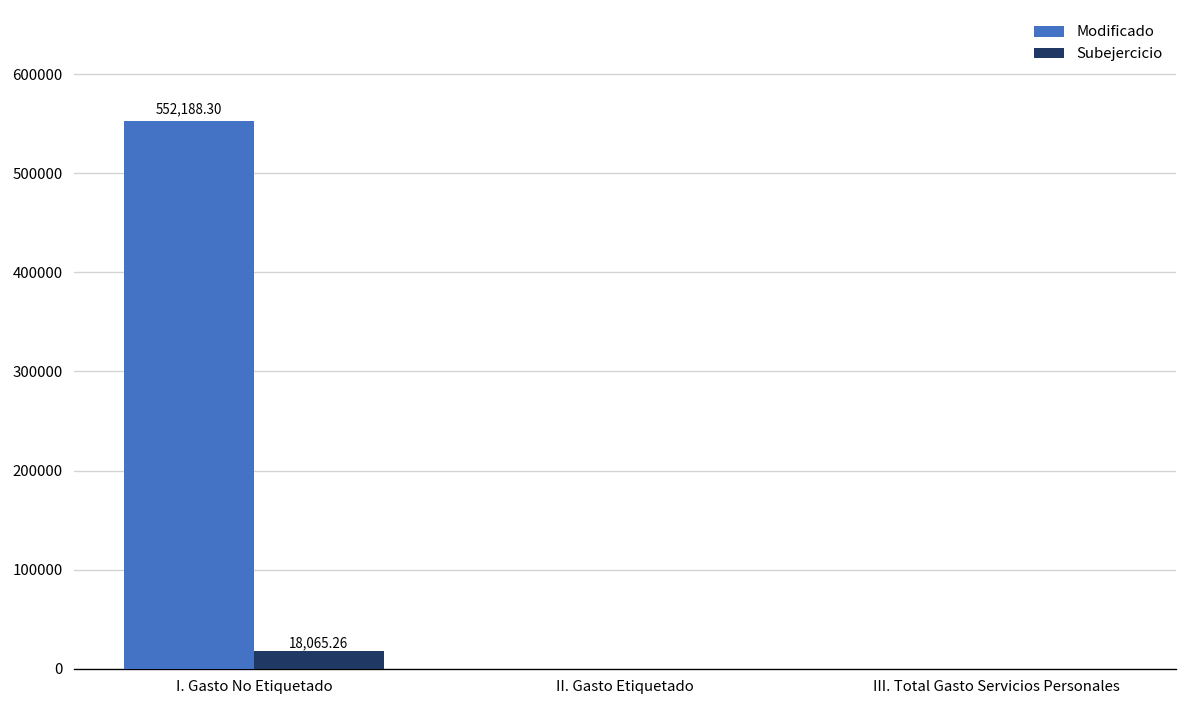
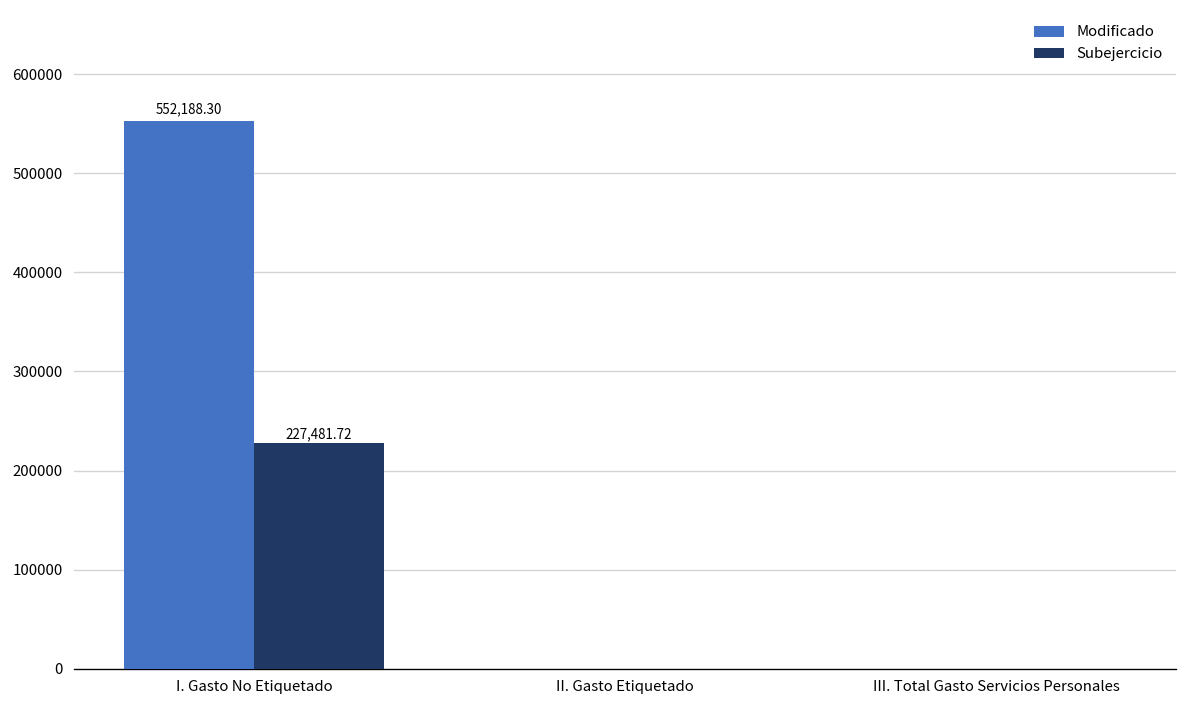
Subejercicio, I. Gasto No Etiquetado: 18,065.26 -> 227,481.72
